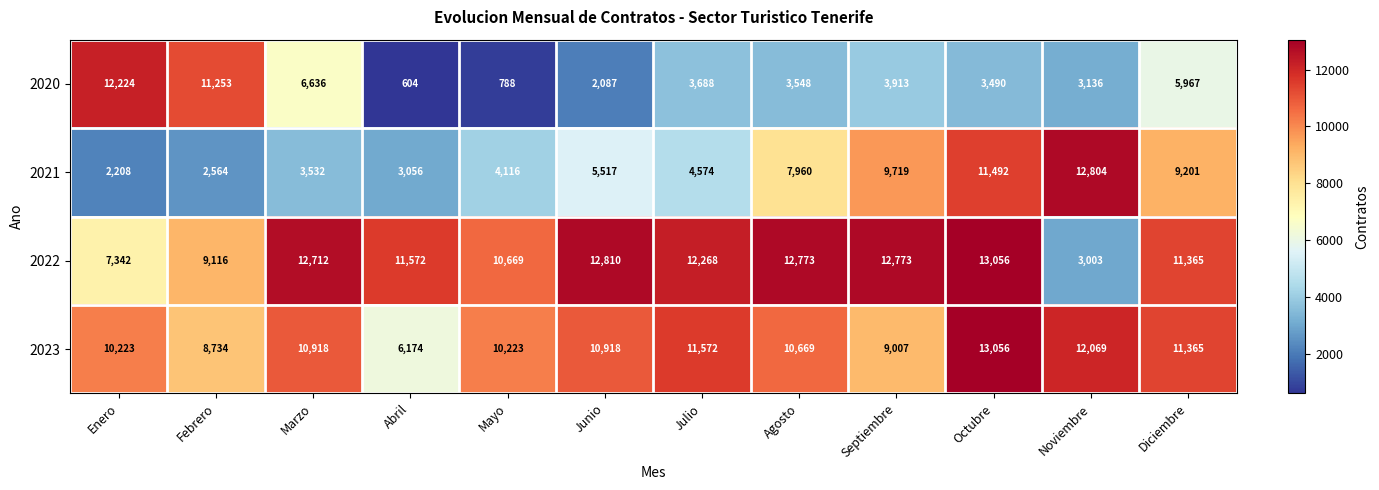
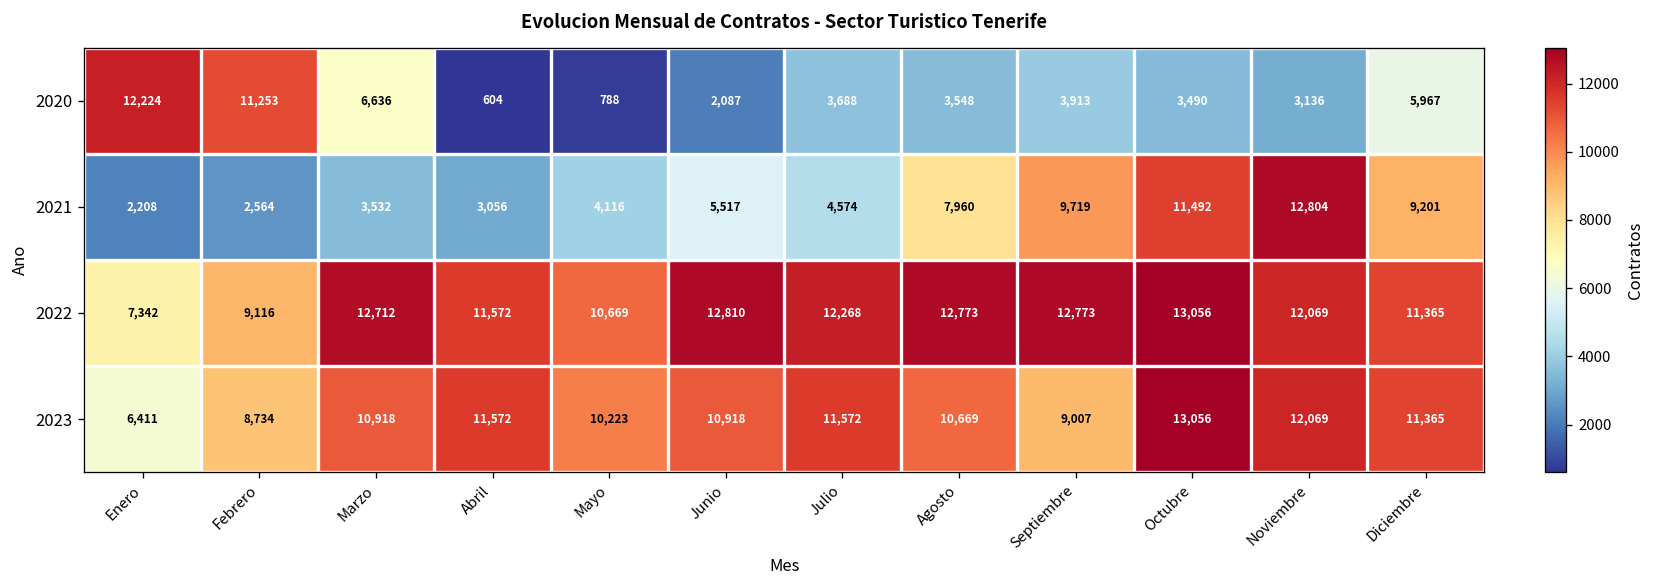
2022, Noviembre: 3,003 -> 12,069
2023, Enero: 10,223 -> 6,411
2023, Abril: 6,174 -> 11,572
